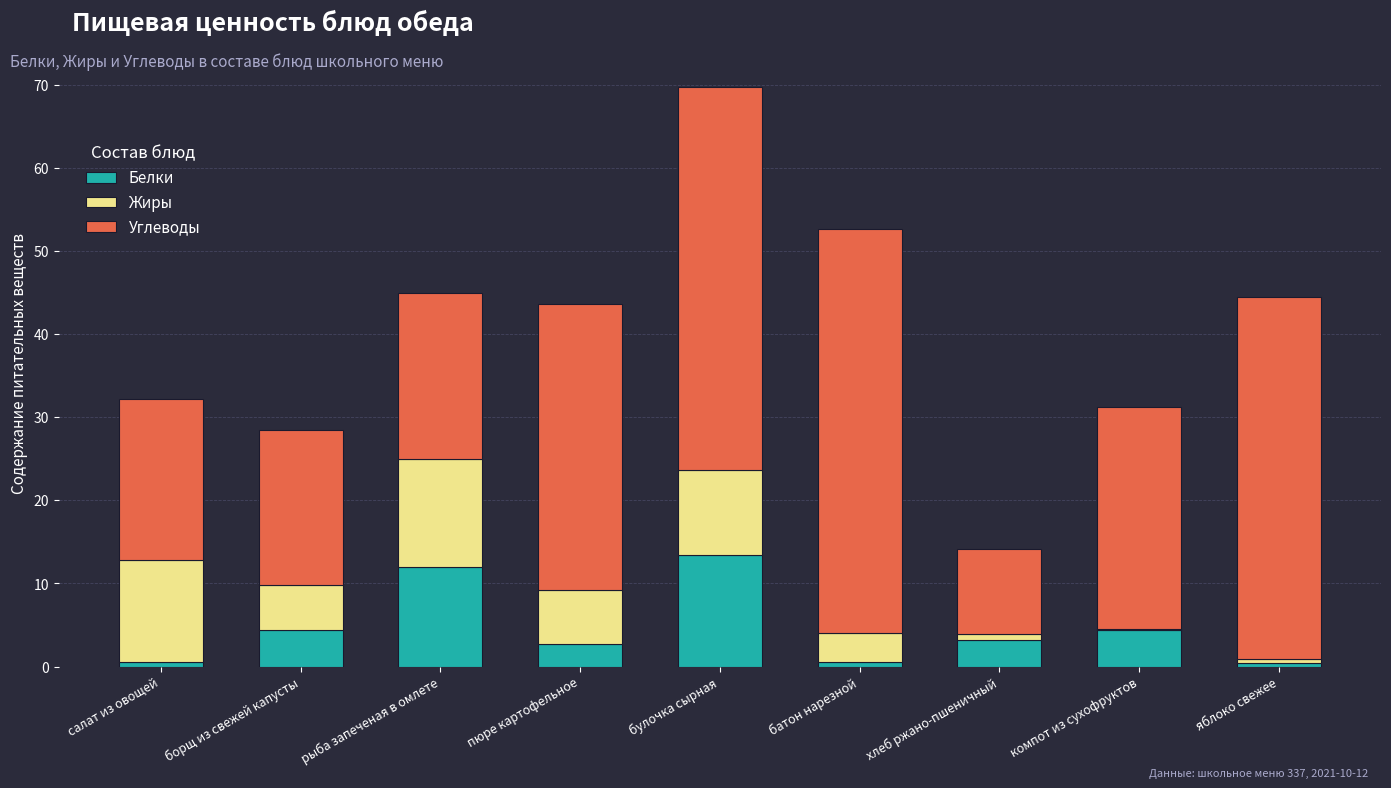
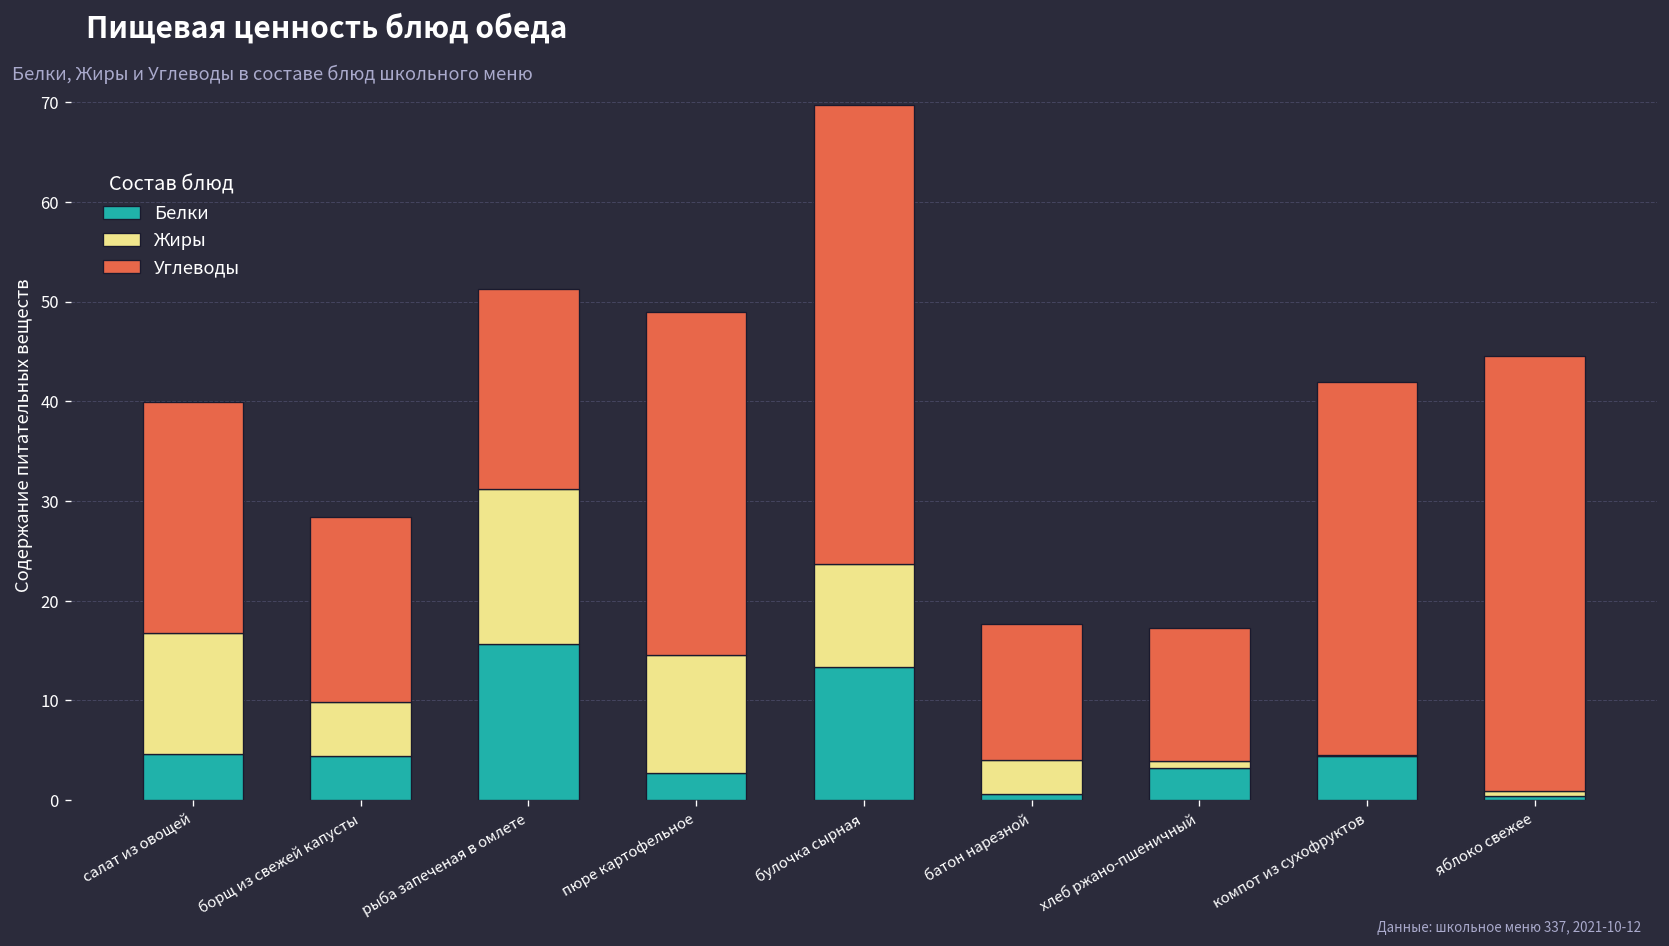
Белки, салат из овощей: 1 -> 5
Углеводы, салат из овощей: 19 -> 23
Белки, рыба запеченая в омлете: 12 -> 16
Жиры, рыба запеченая в омлете: 13 -> 16
Жиры, пюре картофельное: 6 -> 12
Углеводы, батон нарезной: 49 -> 14
Углеводы, хлеб ржано-пшеничный: 10 -> 13
Углеводы, компот из сухофруктов: 27 -> 38
